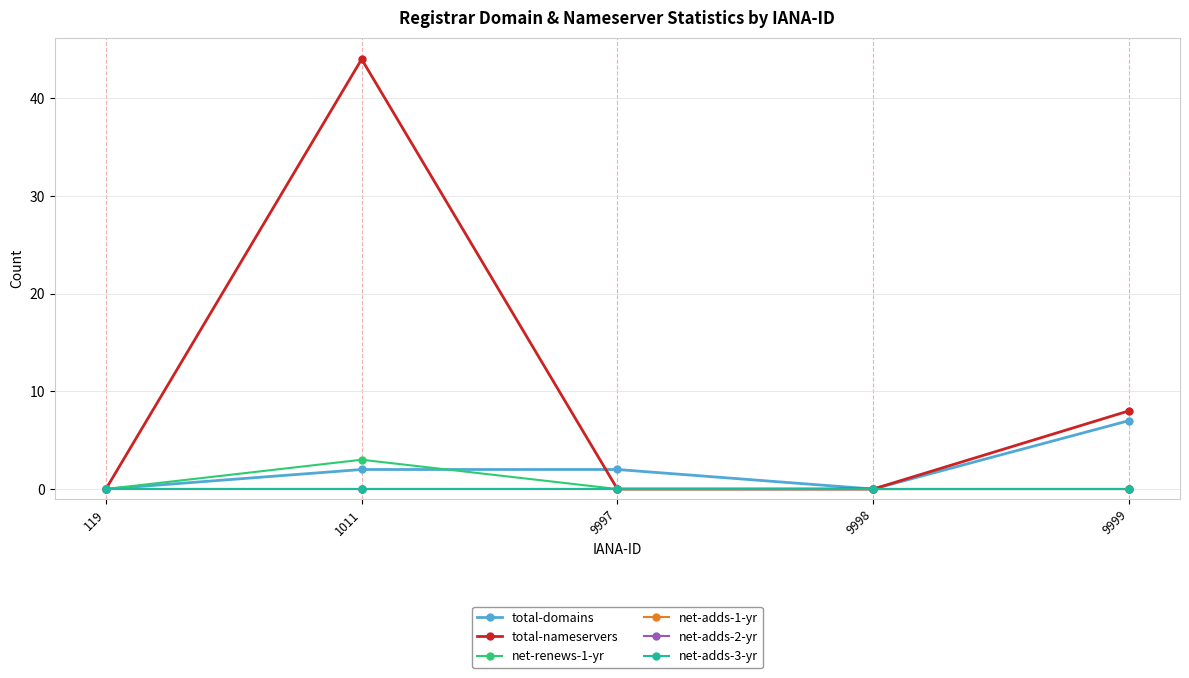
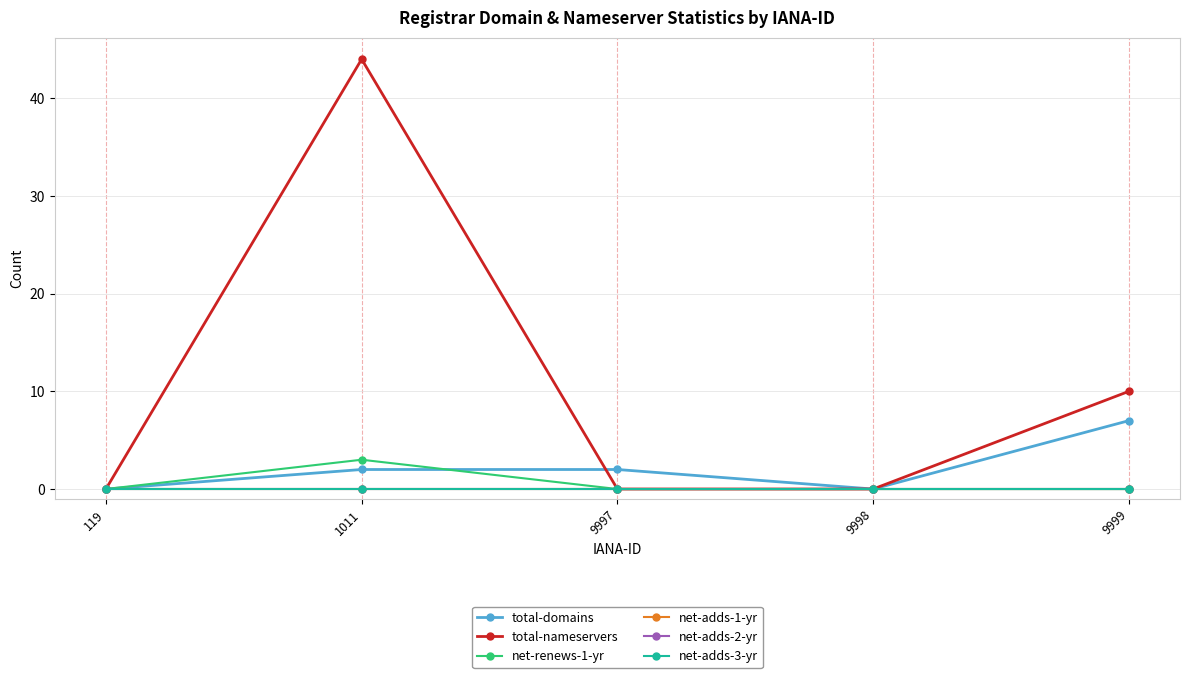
total-nameservers, 9999: 8 -> 10
